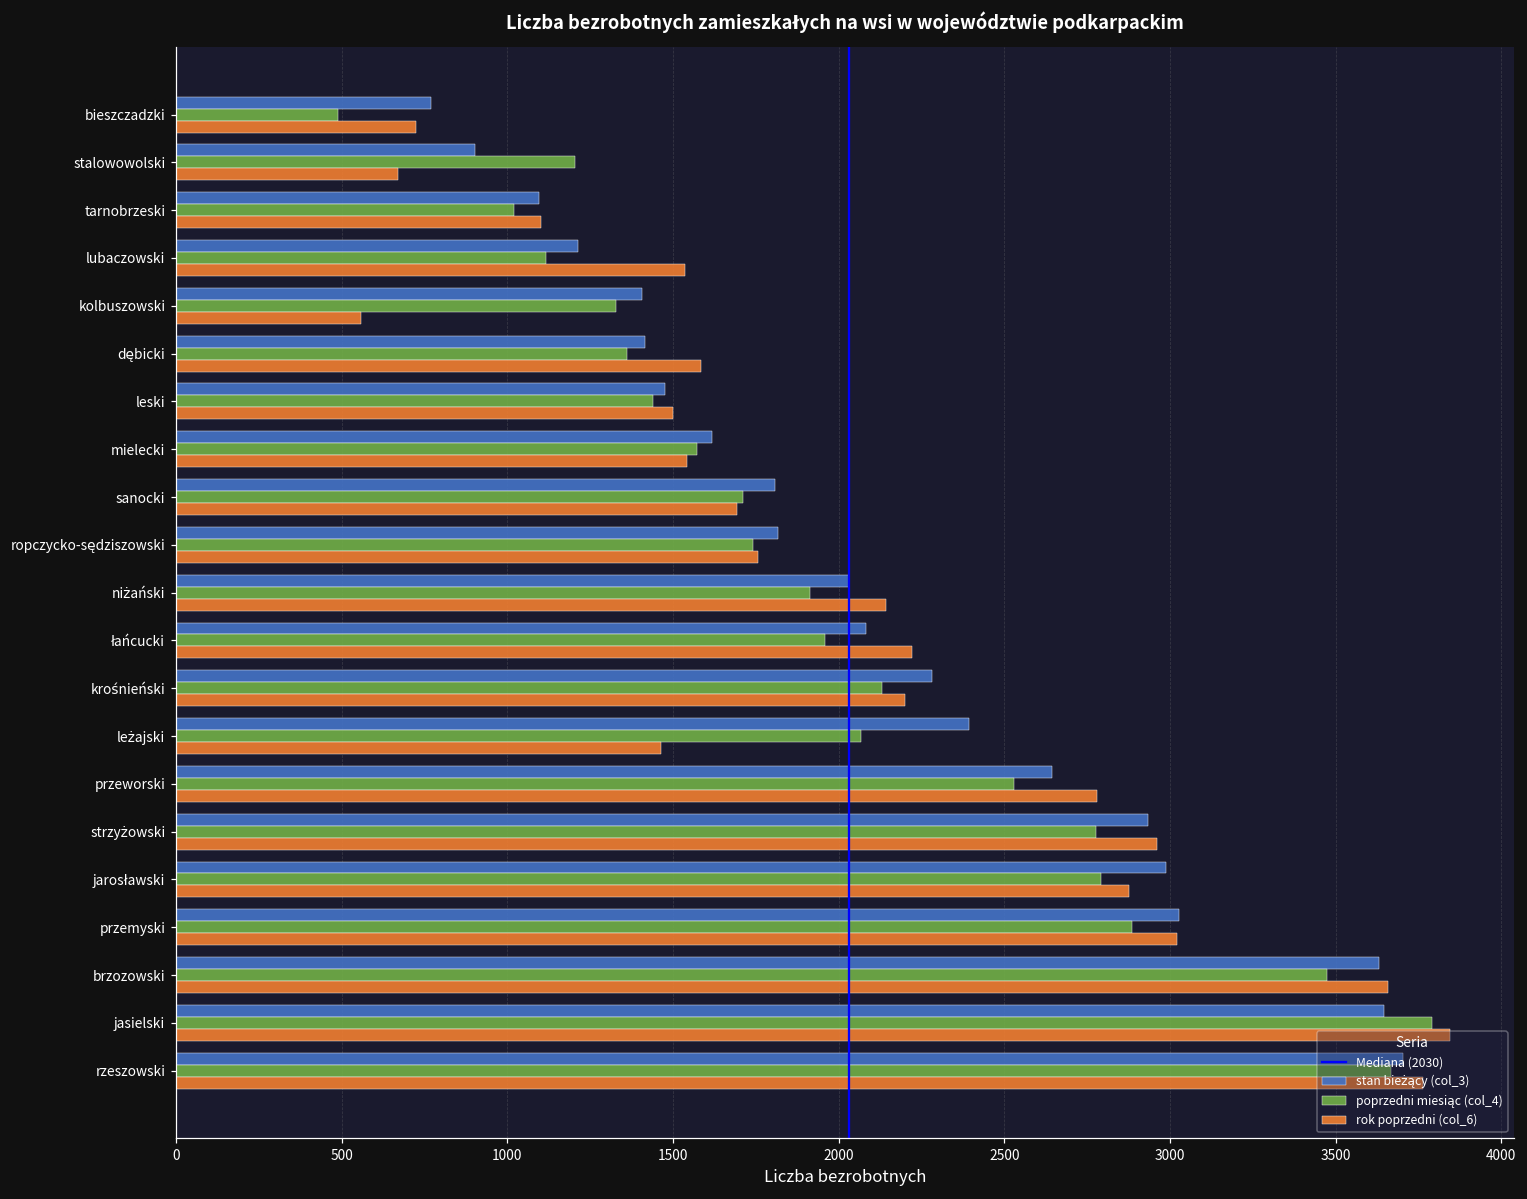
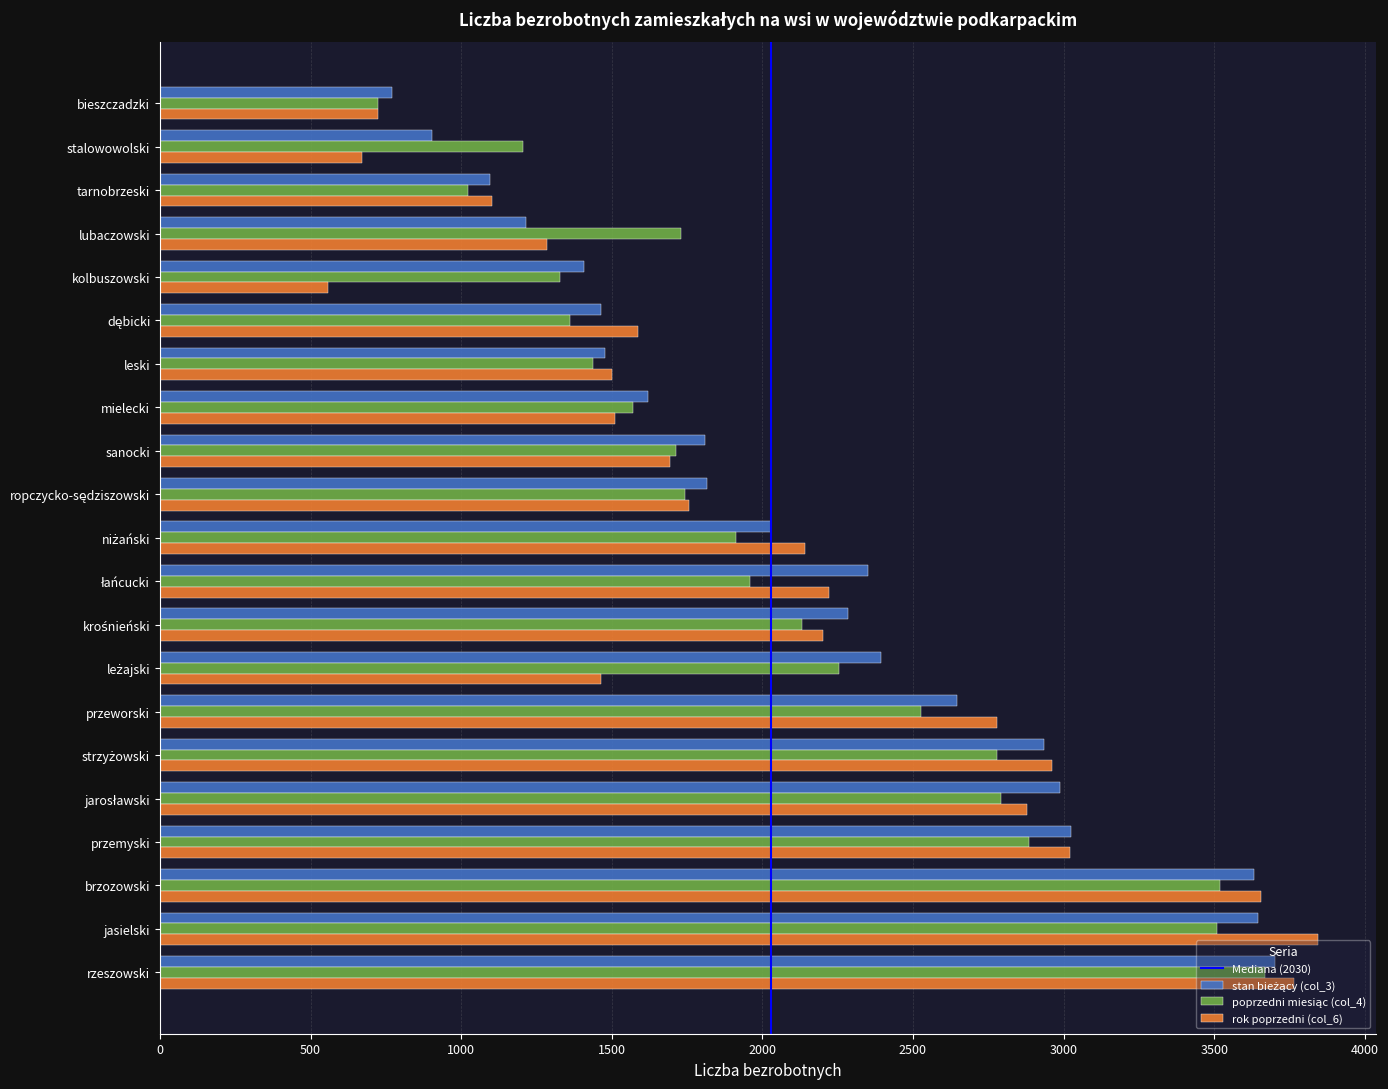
poprzedni miesiąc (col_4), bieszczadzki: 490 -> 730
poprzedni miesiąc (col_4), lubaczowski: 1120 -> 1730
rok poprzedni (col_6), lubaczowski: 1540 -> 1290
stan bieżący (col_3), dębicki: 1420 -> 1460
rok poprzedni (col_6), mielecki: 1540 -> 1510
stan bieżący (col_3), łańcucki: 2080 -> 2350
poprzedni miesiąc (col_4), leżajski: 2070 -> 2260
poprzedni miesiąc (col_4), brzozowski: 3470 -> 3520
poprzedni miesiąc (col_4), jasielski: 3790 -> 3510
